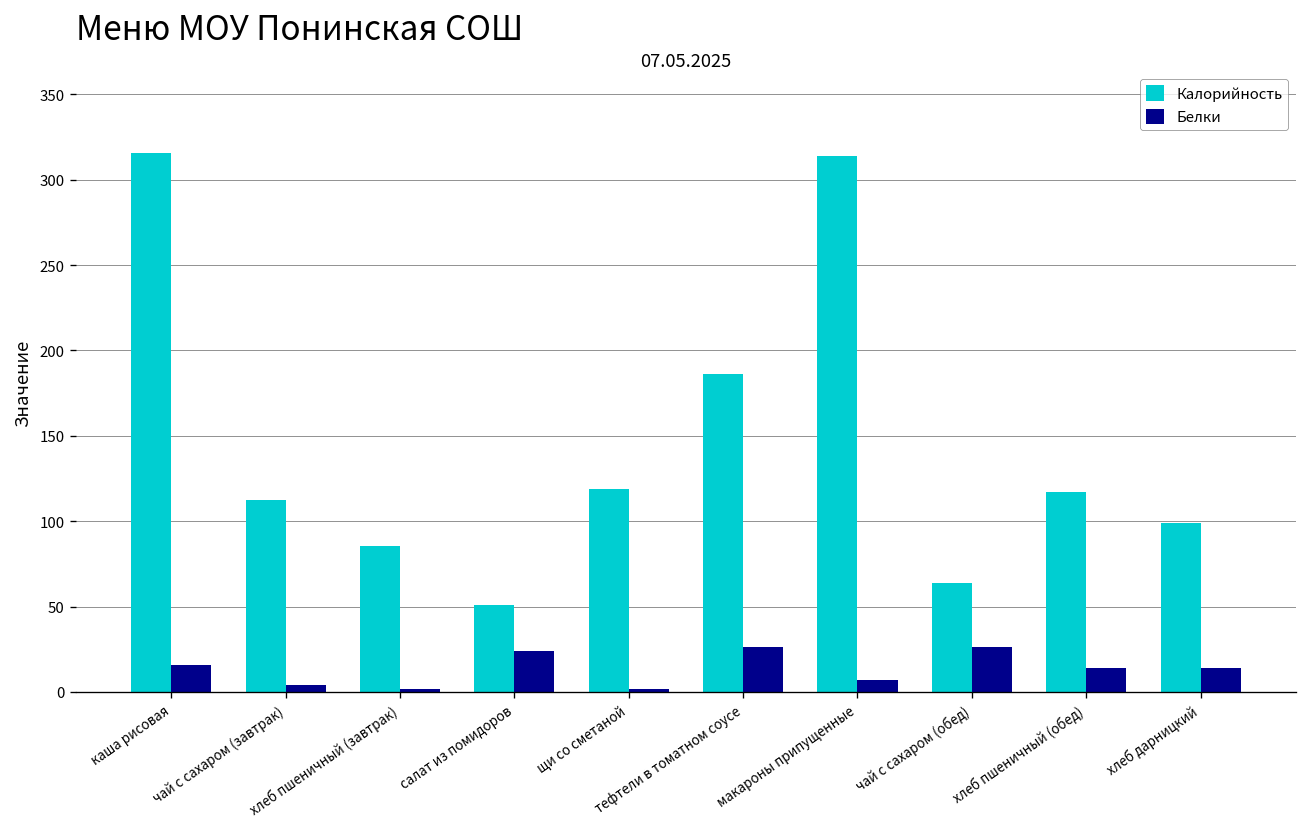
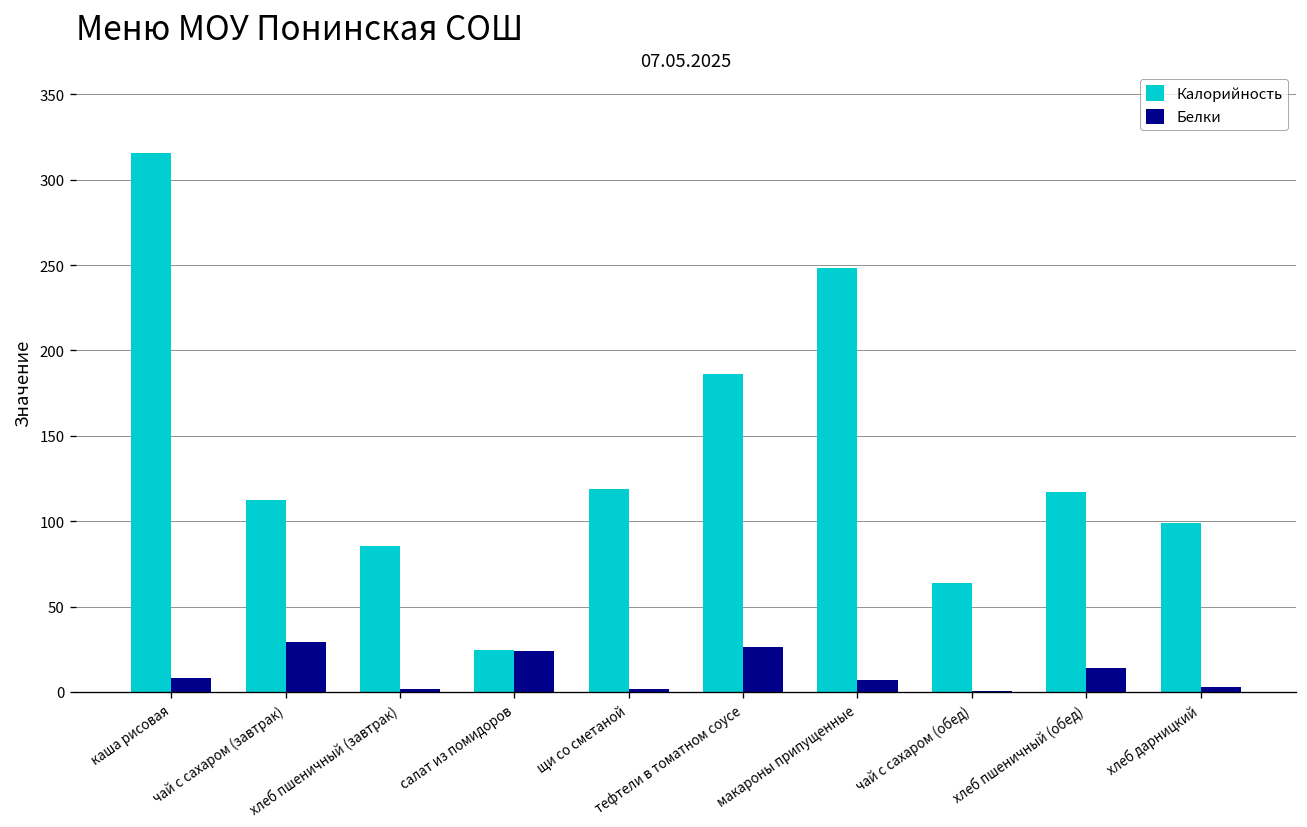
Белки, каша рисовая: 16 -> 8
Белки, чай с сахаром (завтрак): 4 -> 29
Калорийность, салат из помидоров: 51 -> 24
Калорийность, макароны припущенные: 314 -> 248
Белки, чай с сахаром (обед): 26 -> 0
Белки, хлеб дарницкий: 14 -> 3
